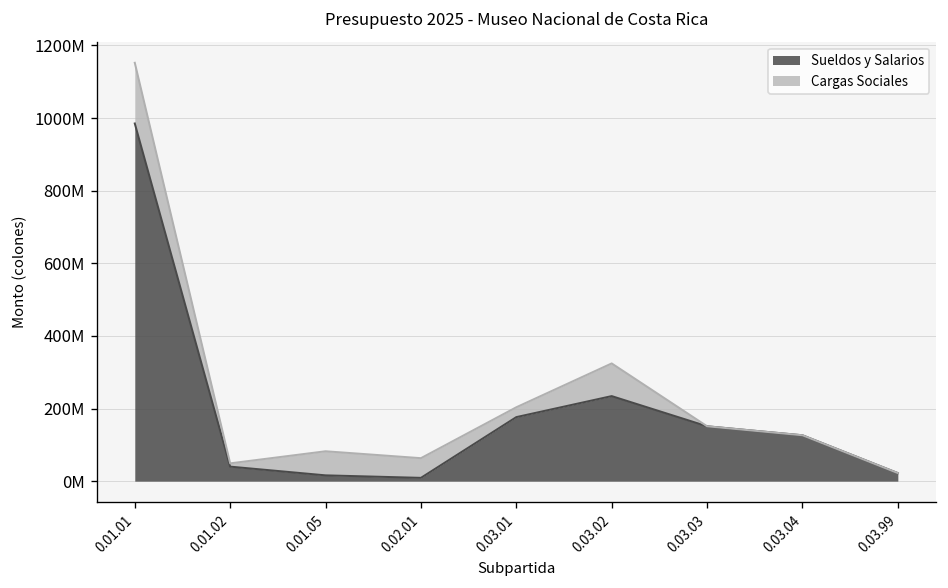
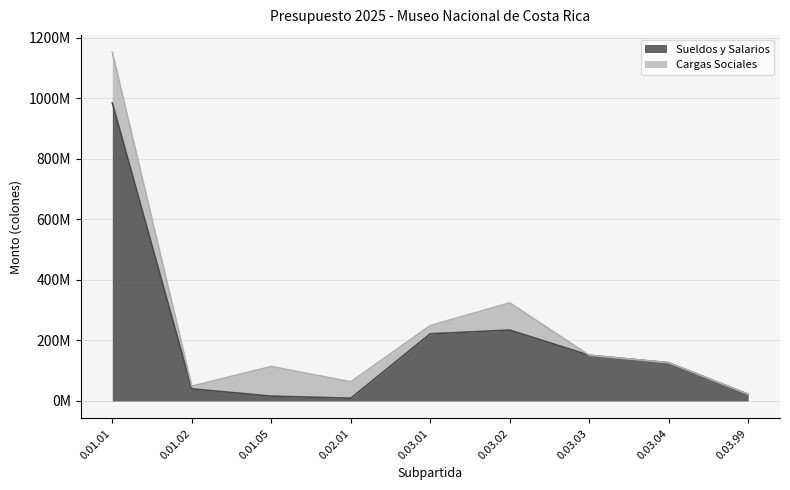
Cargas Sociales, 0.01.05: 70000000 -> 100000000
Sueldos y Salarios, 0.03.01: 180000000 -> 220000000
